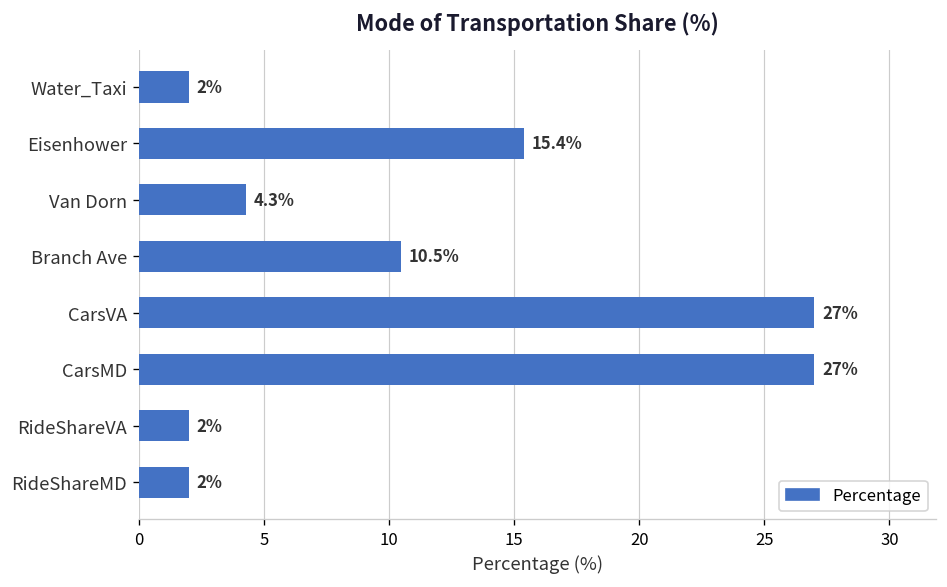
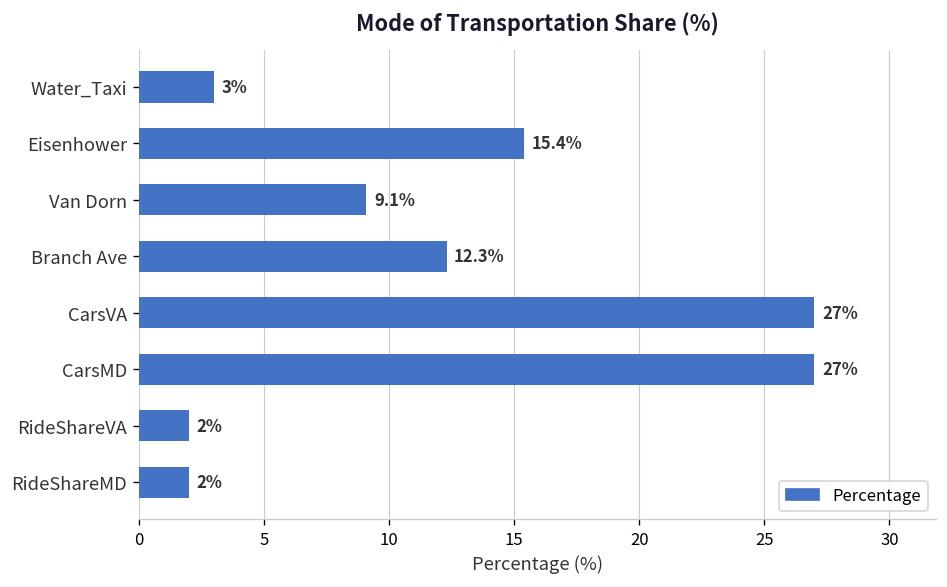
Water_Taxi: 2% -> 3%
Van Dorn: 4.3% -> 9.1%
Branch Ave: 10.5% -> 12.3%
